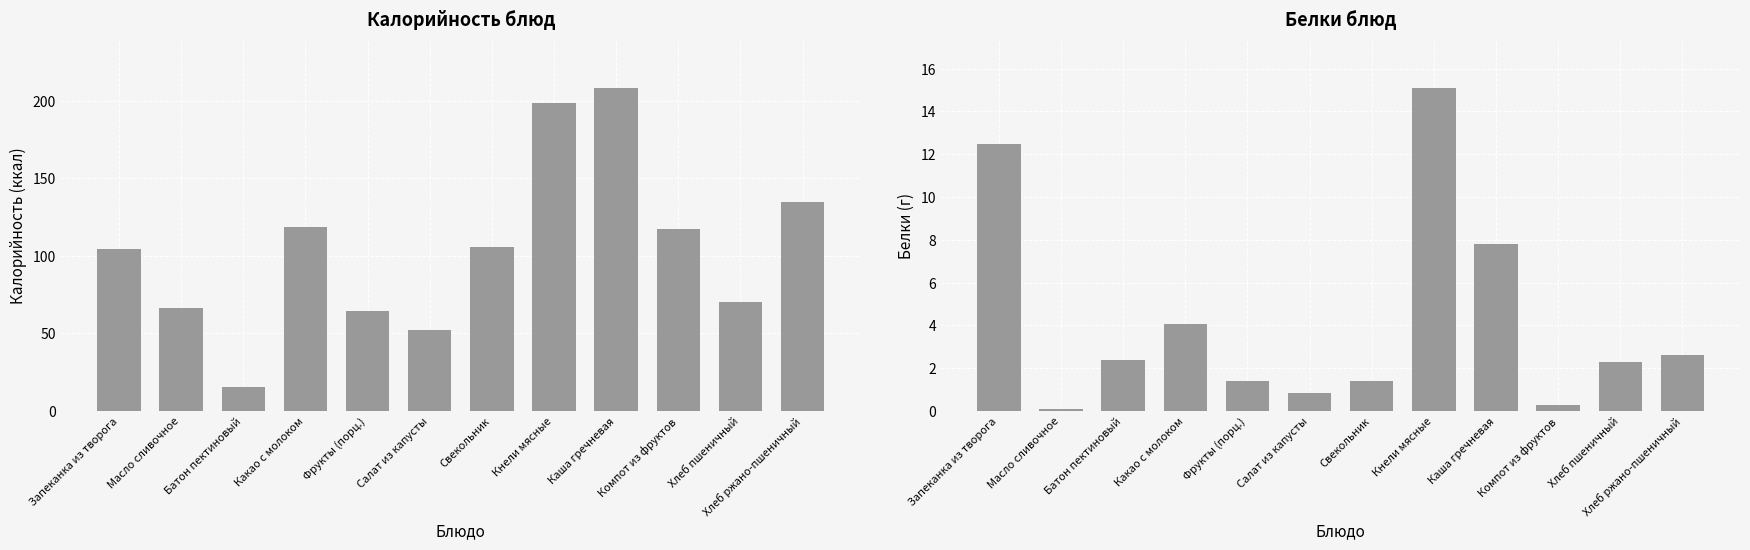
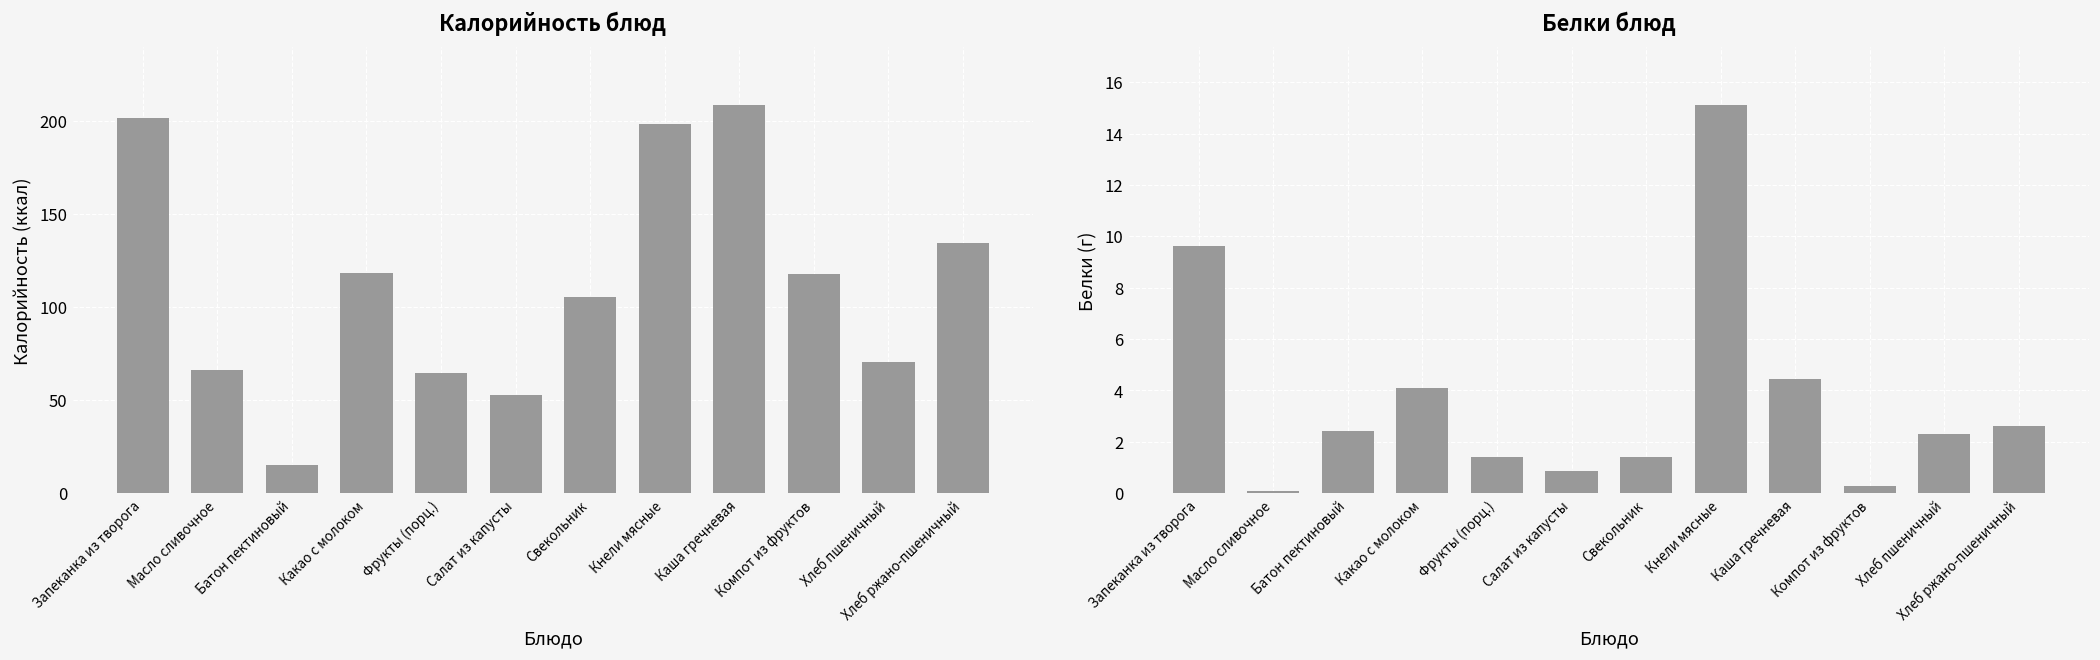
Калорийность блюд, Запеканка из творога: 104 -> 201
Белки блюд, Запеканка из творога: 12.5 -> 9.6
Белки блюд, Каша гречневая: 7.8 -> 4.5
